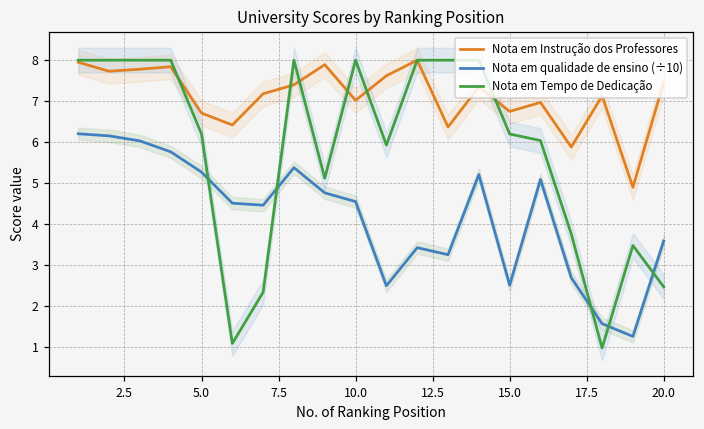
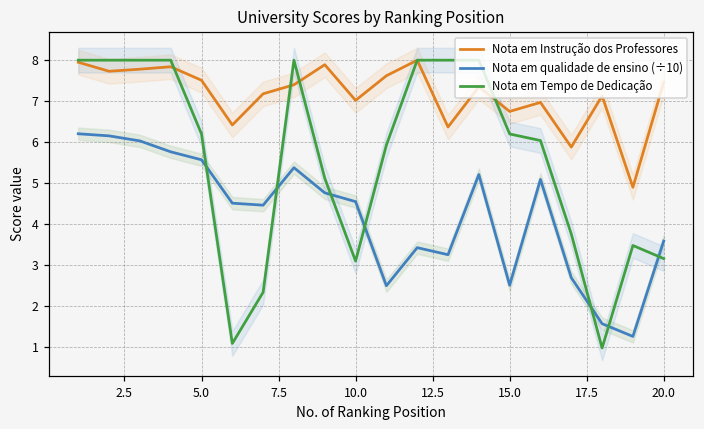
Nota em Instrução dos Professores, 5.0: 6.7 -> 7.5
Nota em qualidade de ensino (÷10), 5.0: 5.3 -> 5.6
Nota em Tempo de Dedicação, 10.0: 8.0 -> 3.1
Nota em Tempo de Dedicação, 20.0: 2.5 -> 3.2
